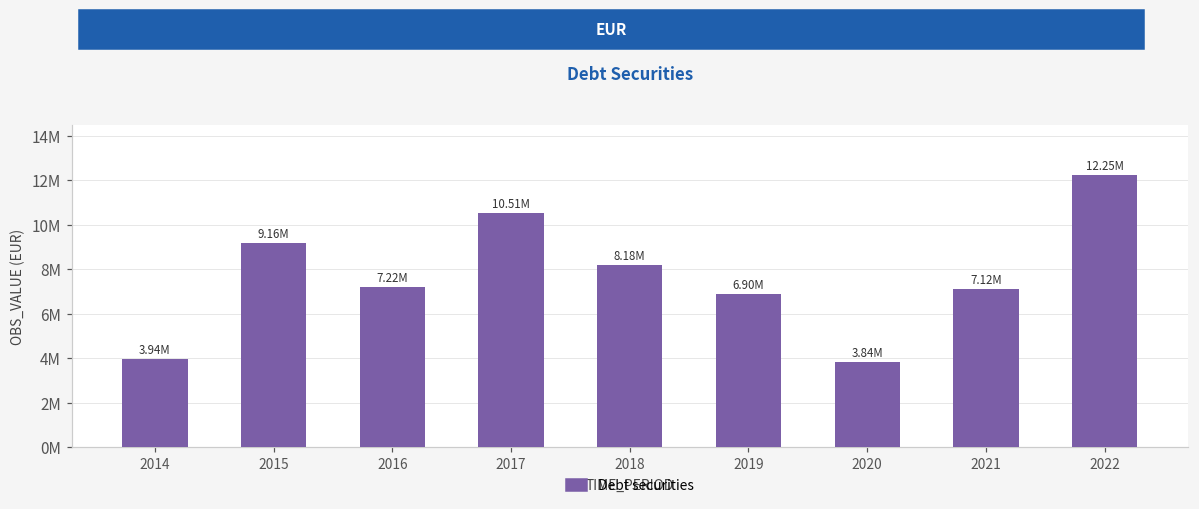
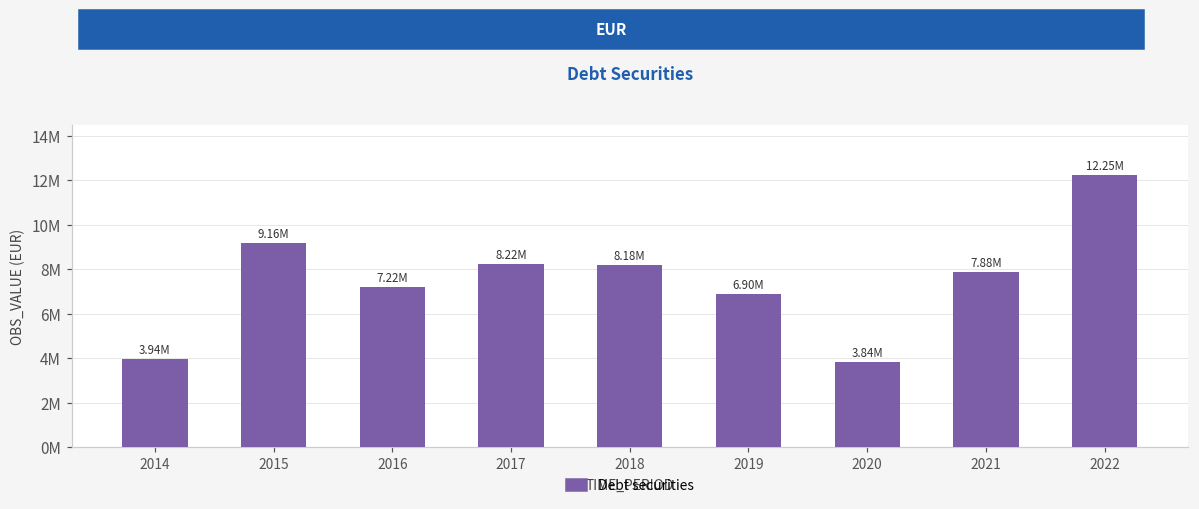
2017: 10.51M -> 8.22M
2021: 7.12M -> 7.88M
